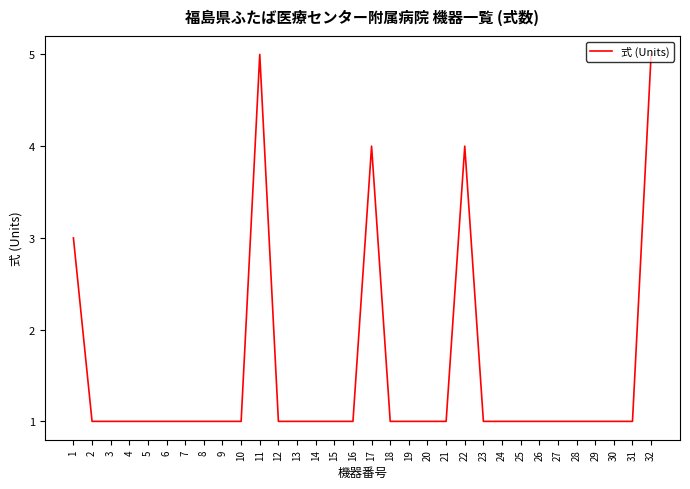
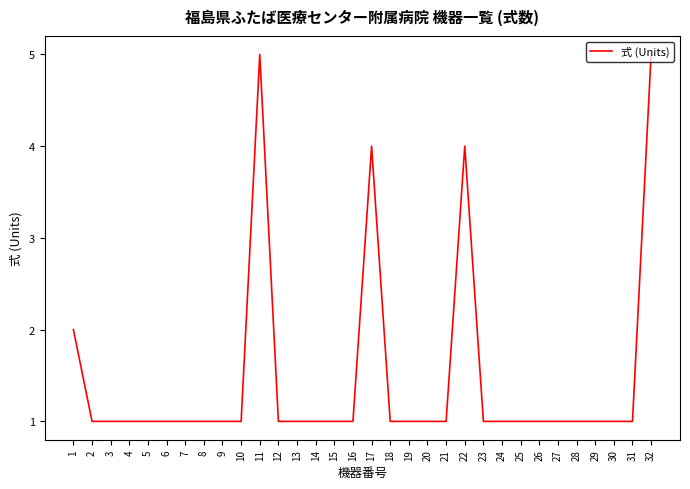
1: 3 -> 2
